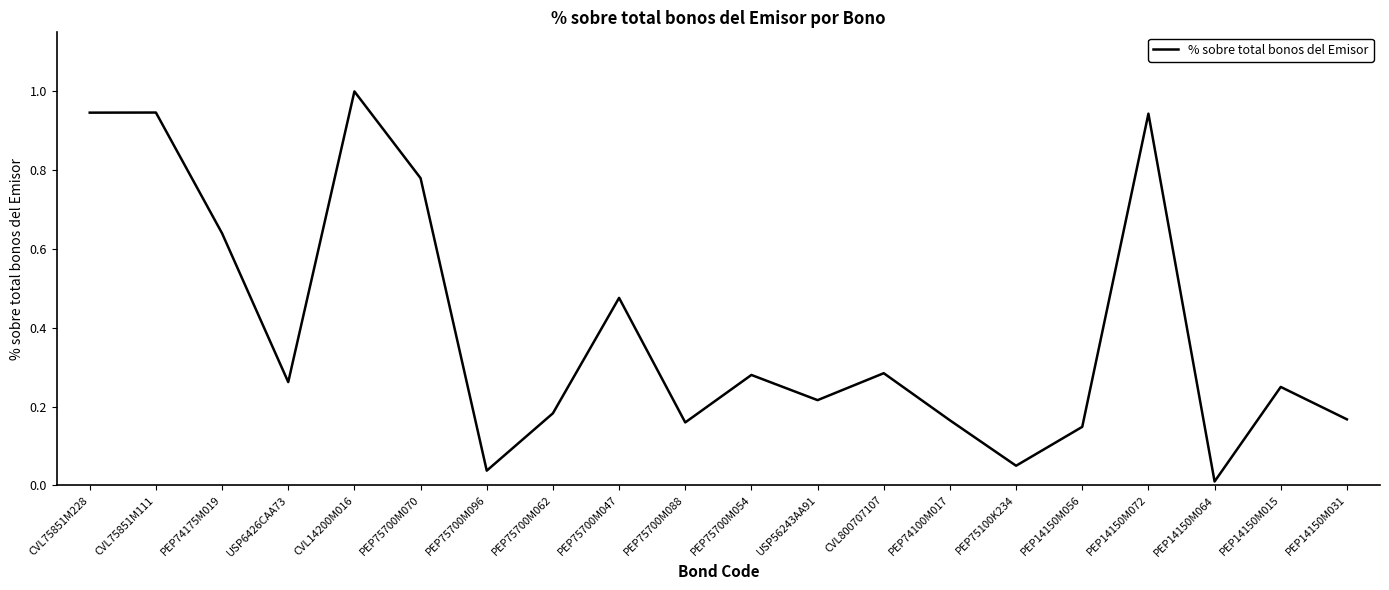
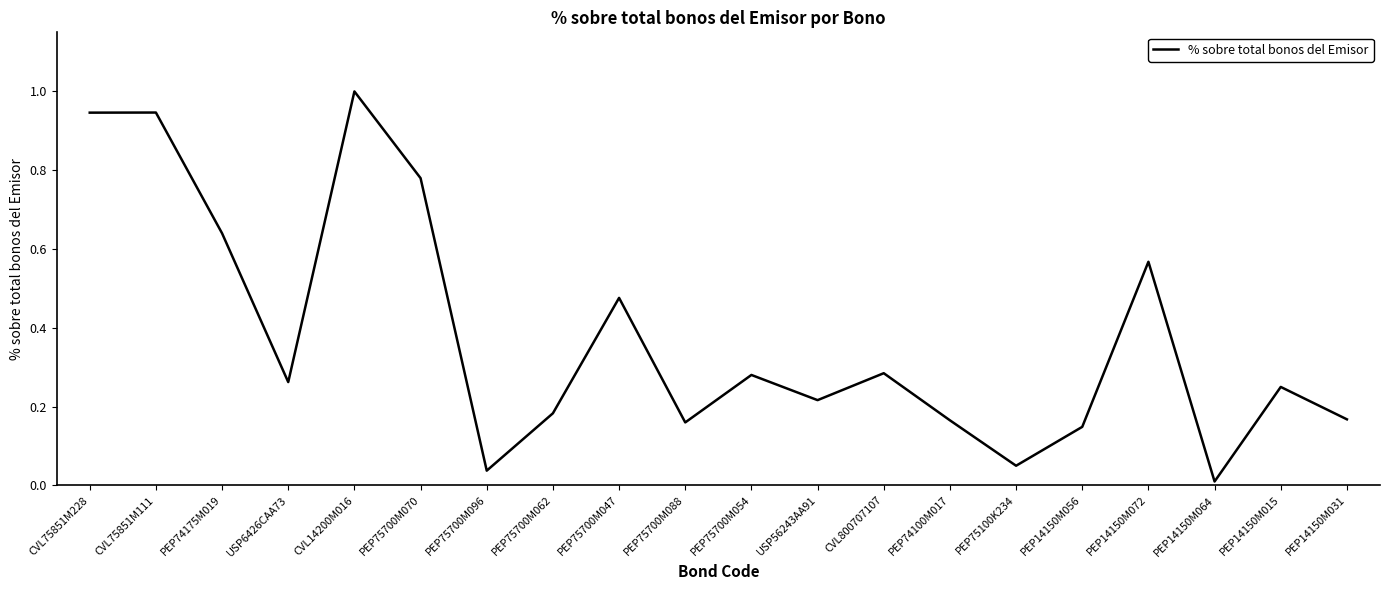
PEP14150M072: 0.94 -> 0.57
